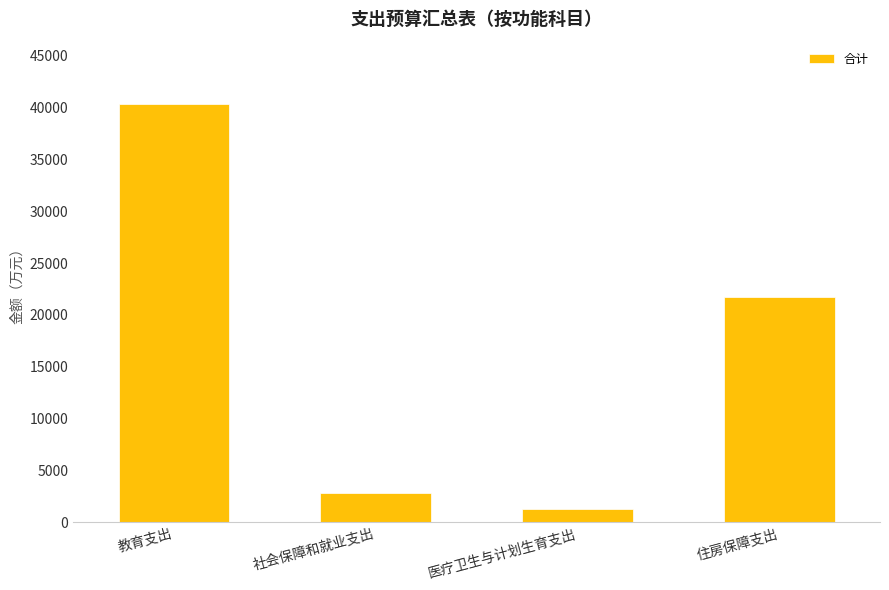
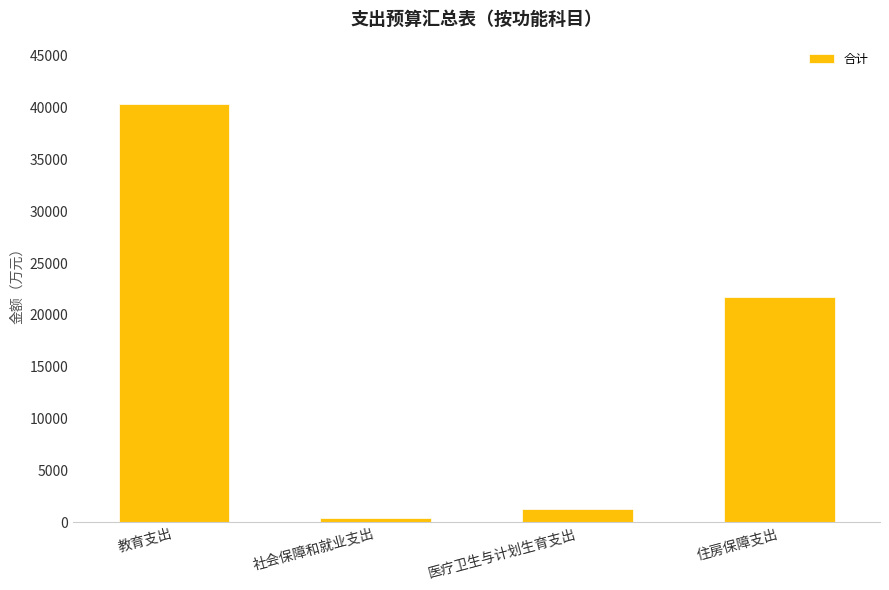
社会保障和就业支出: 2800 -> 400
